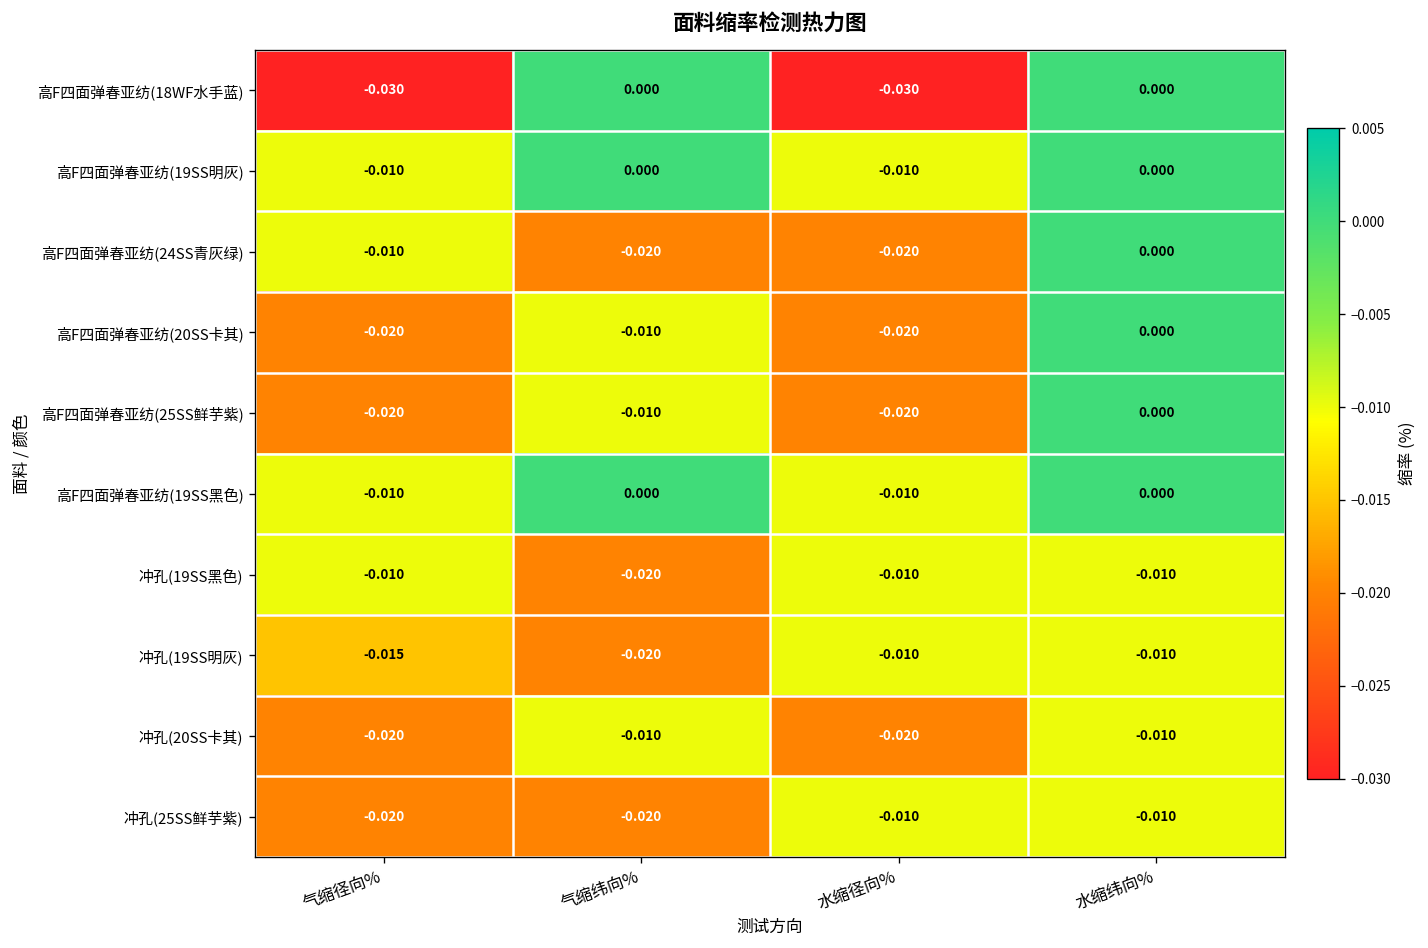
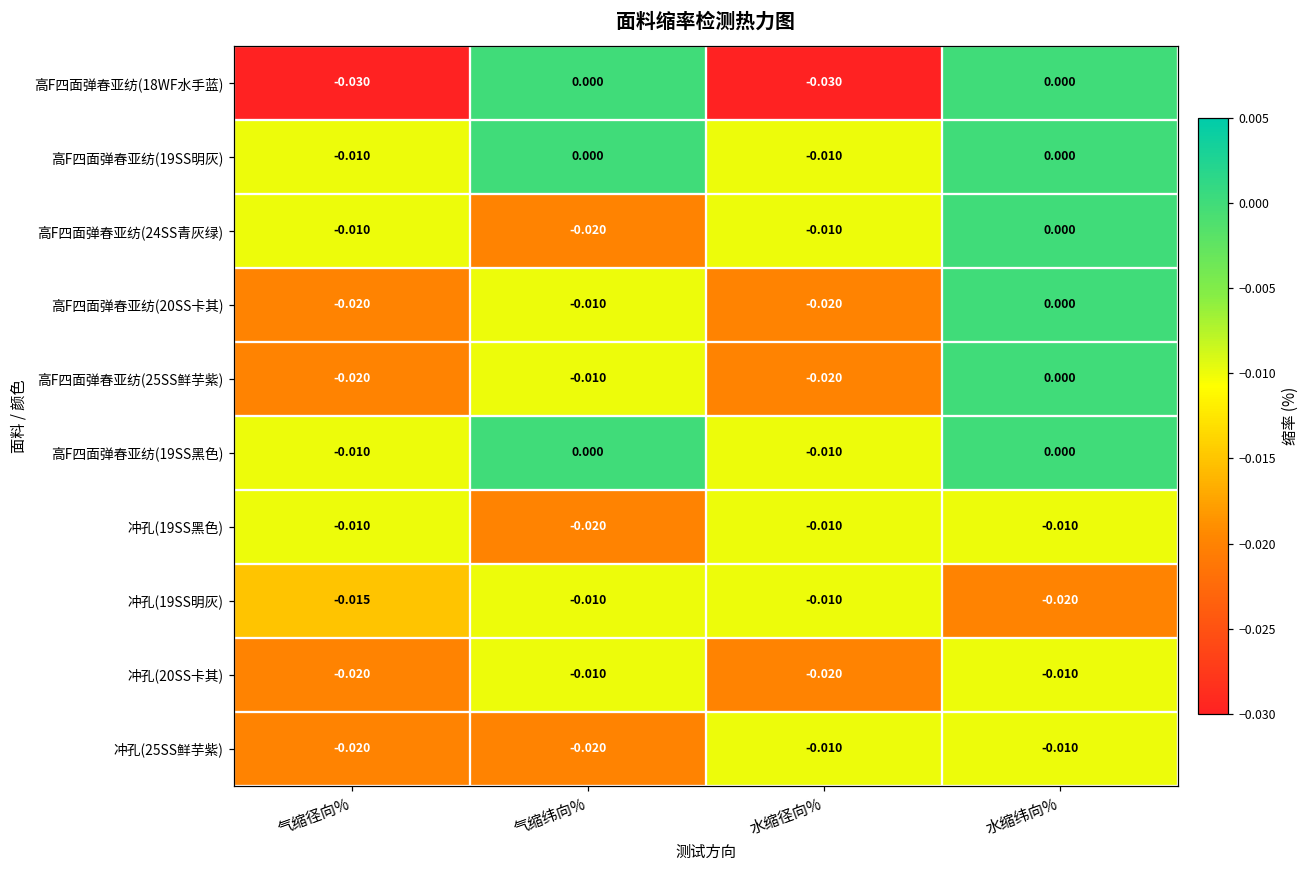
高F四面弹春亚纺(24SS青灰绿), 水缩径向%: -0.020 -> -0.010
冲孔(19SS明灰), 气缩纬向%: -0.020 -> -0.010
冲孔(19SS明灰), 水缩纬向%: -0.010 -> -0.020
